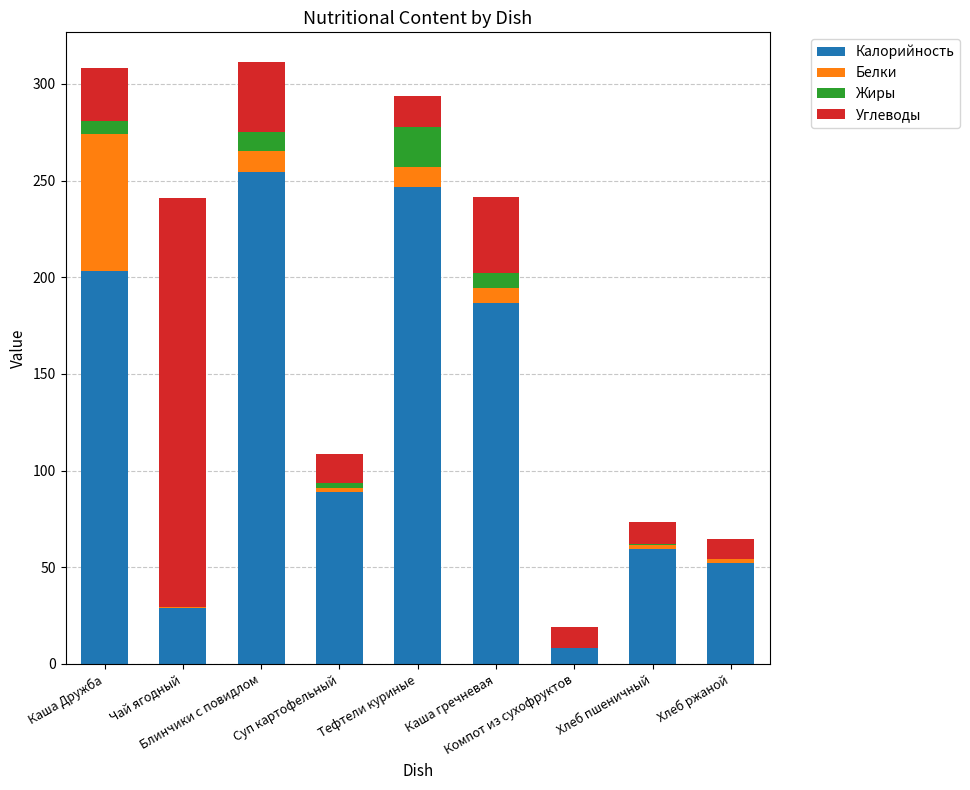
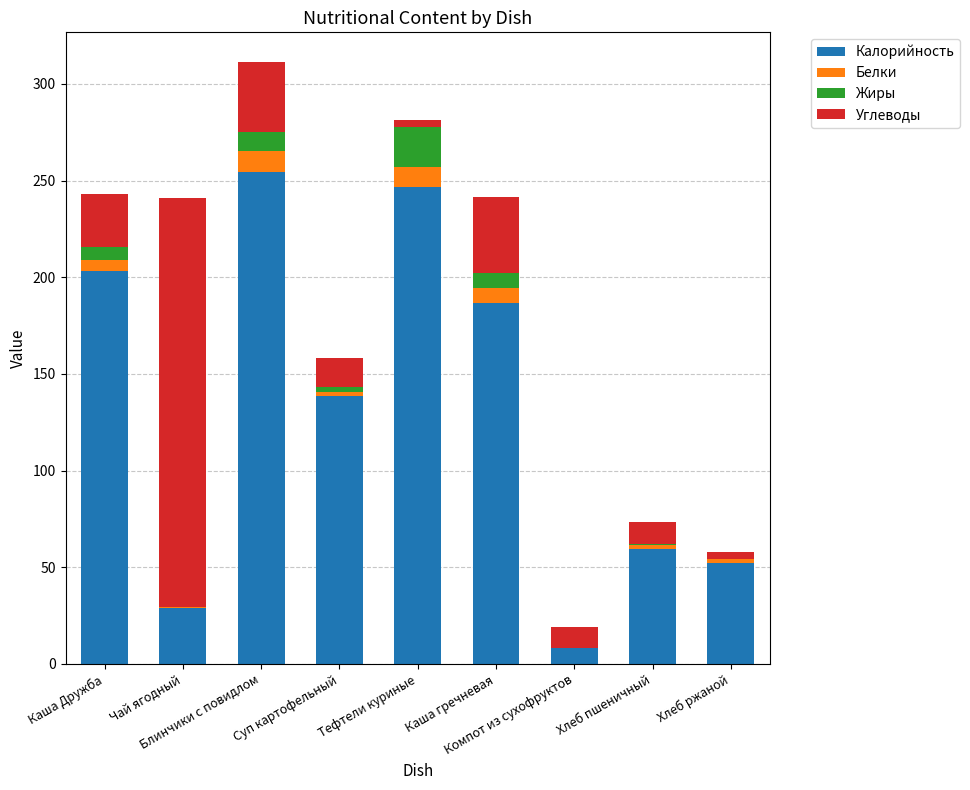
Белки, Каша Дружба: 71 -> 5
Калорийность, Суп картофельный: 89 -> 139
Углеводы, Тефтели куриные: 16 -> 4
Углеводы, Хлеб ржаной: 10 -> 4
